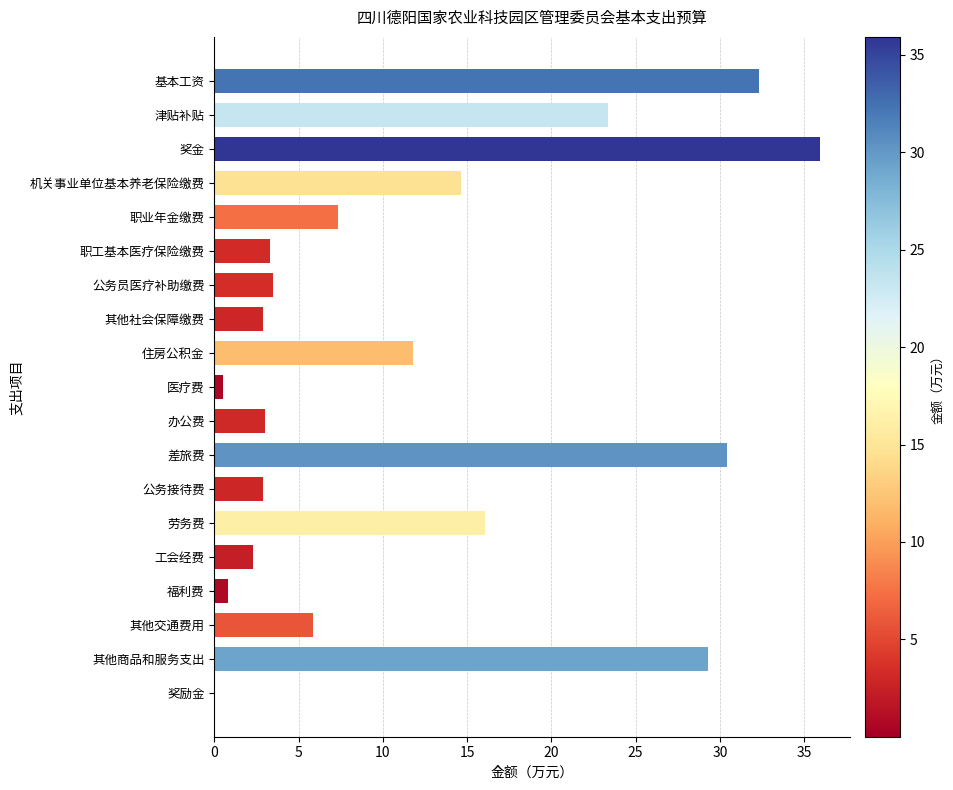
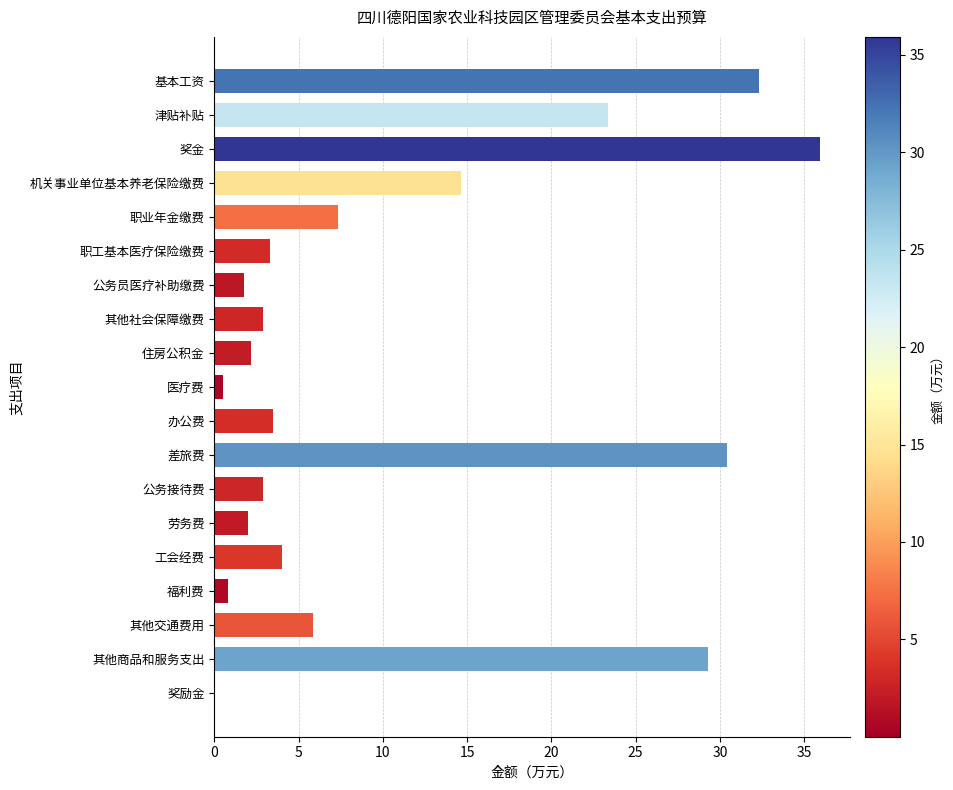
公务员医疗补助缴费: 3.5 -> 1.8
住房公积金: 11.8 -> 2.2
办公费: 3.0 -> 3.5
劳务费: 16.1 -> 2.0
工会经费: 2.3 -> 4.0
